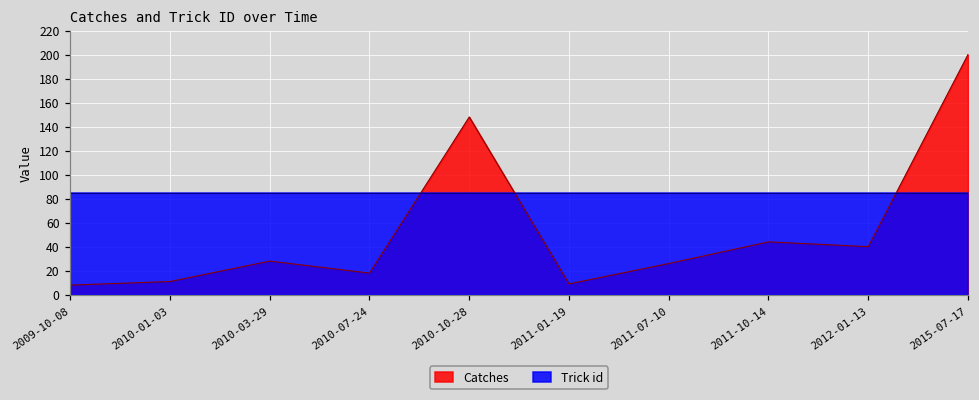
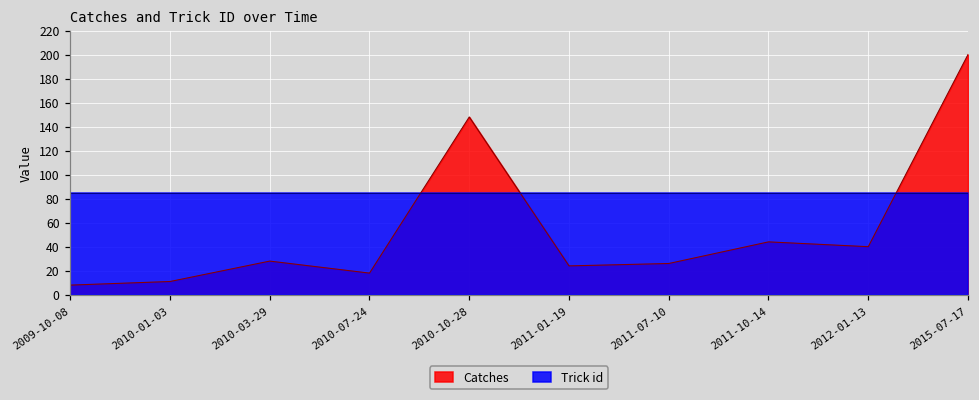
Catches, 2011-01-19: 9 -> 24
